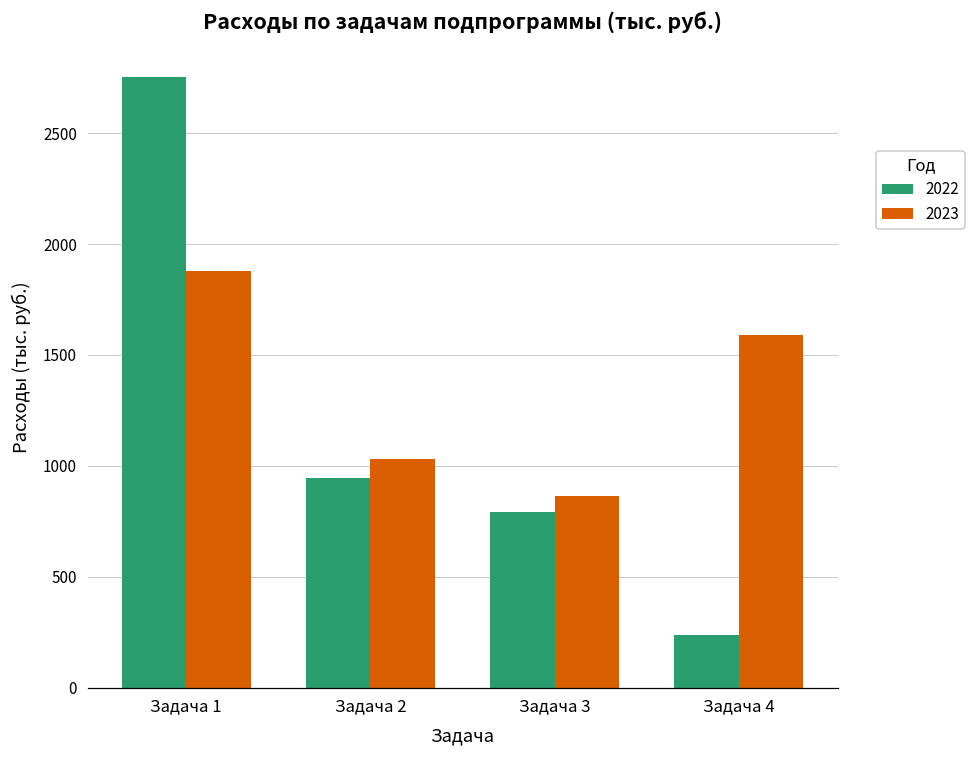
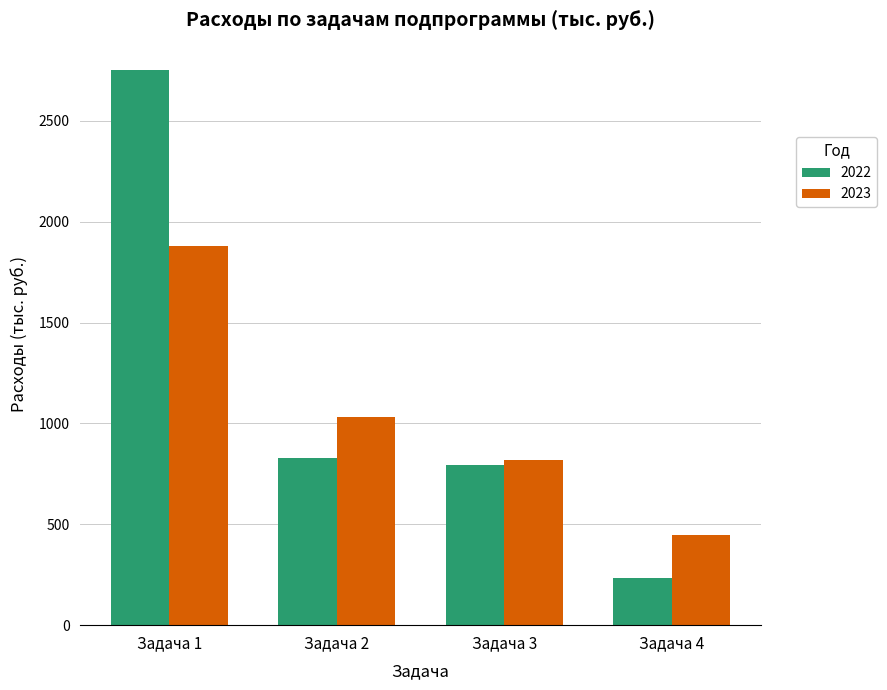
2022, Задача 2: 950 -> 830
2023, Задача 3: 860 -> 820
2023, Задача 4: 1590 -> 450
